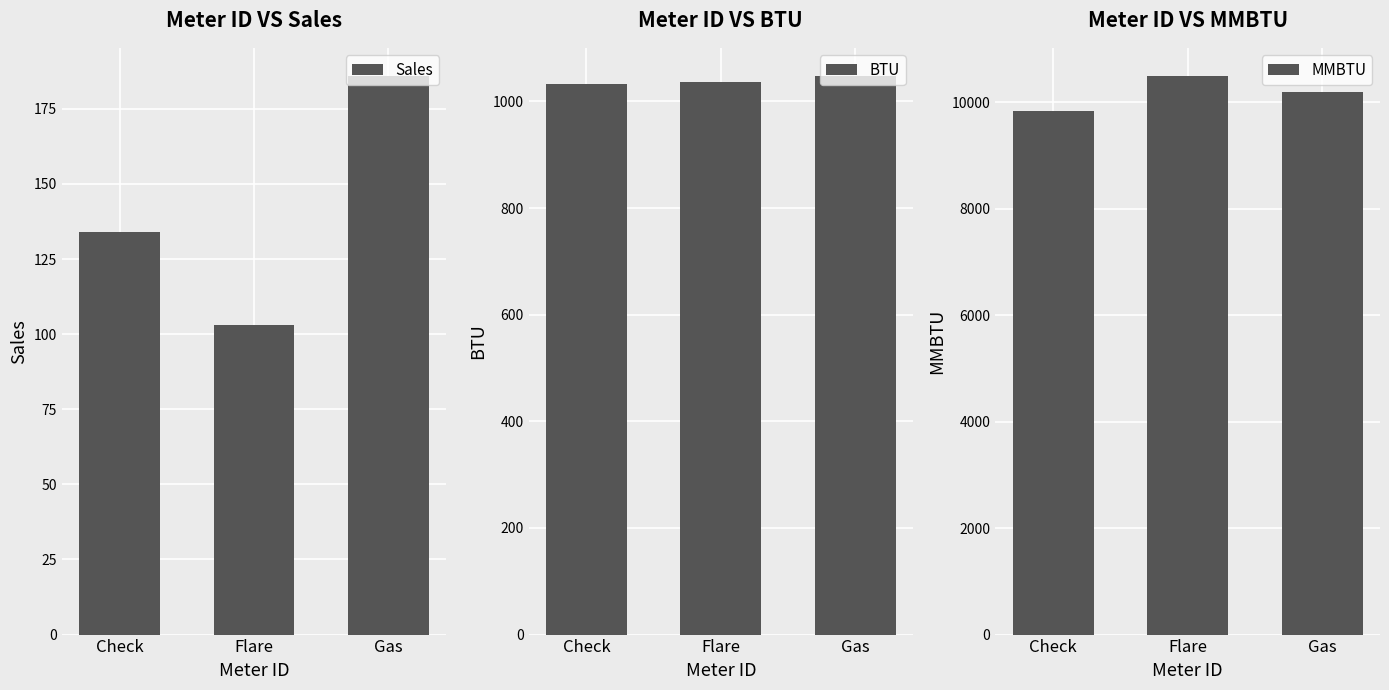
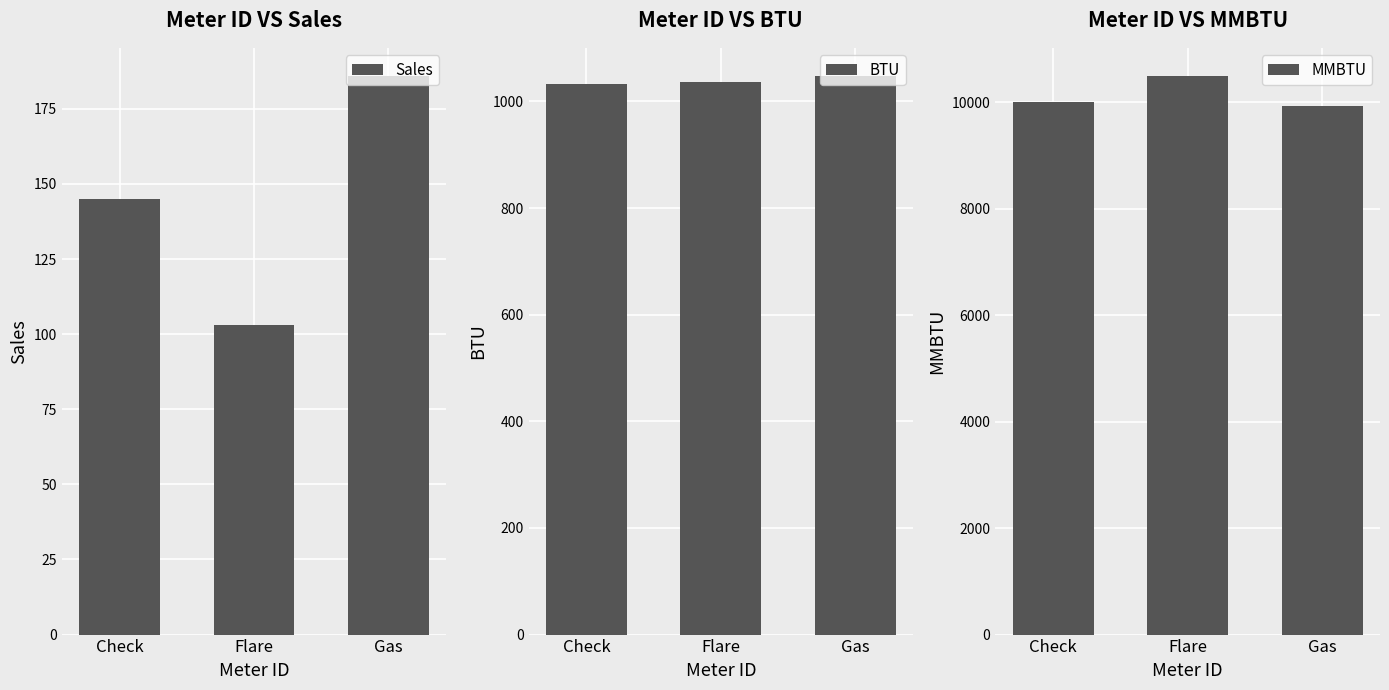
Meter ID VS Sales, Check: 134 -> 145
Meter ID VS MMBTU, Check: 9800 -> 10000
Meter ID VS MMBTU, Gas: 10200 -> 9900
